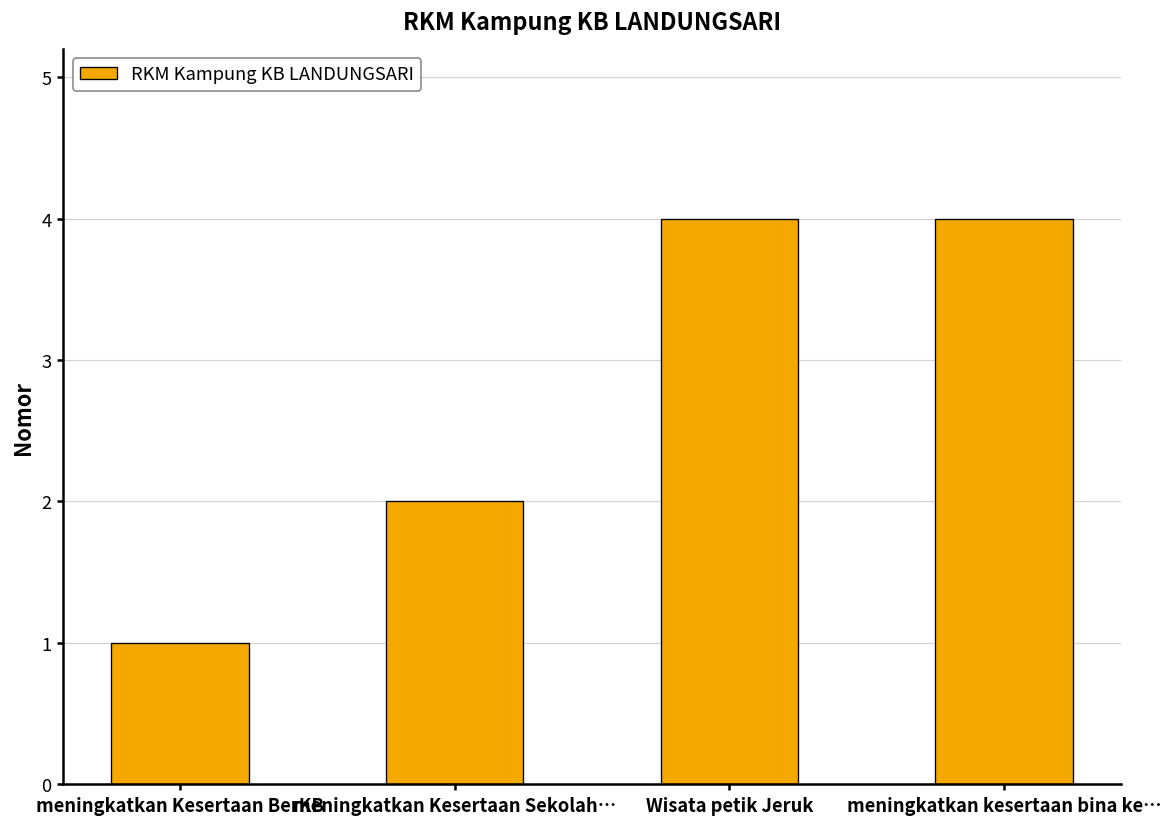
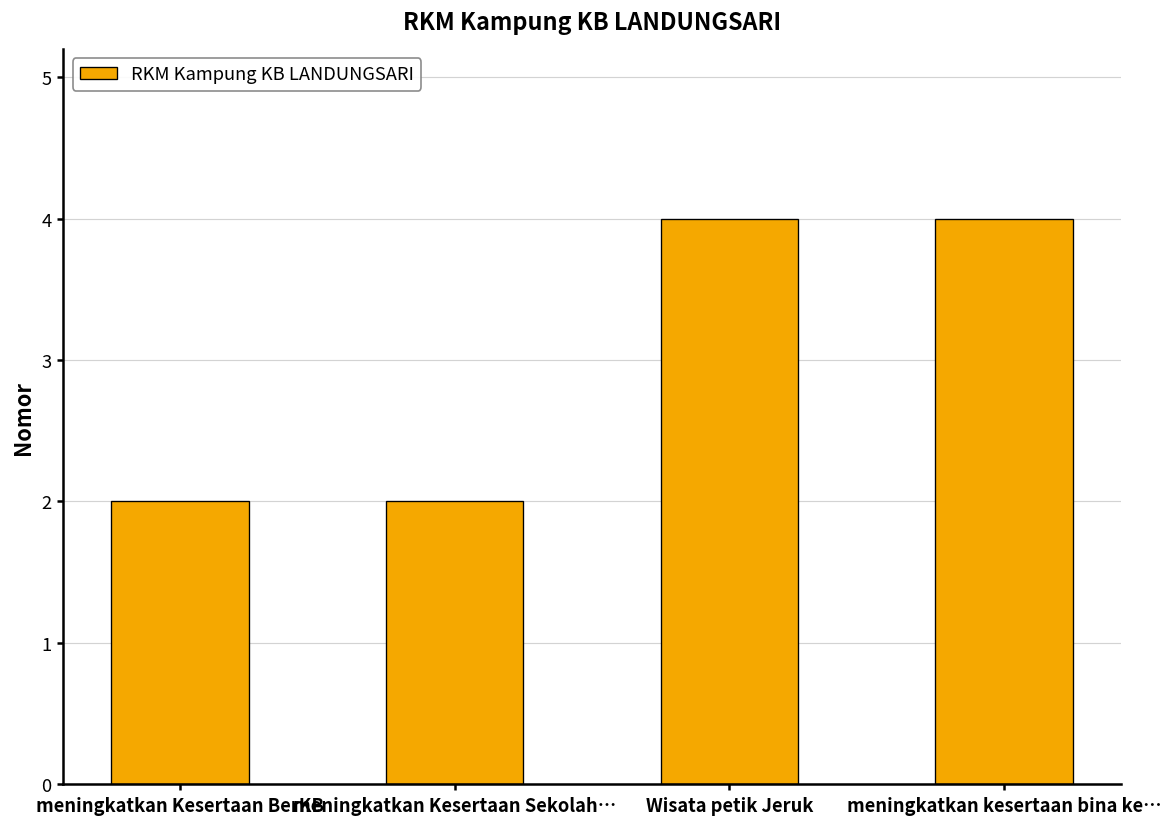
meningkatkan Kesertaan BerKB: 1 -> 2
